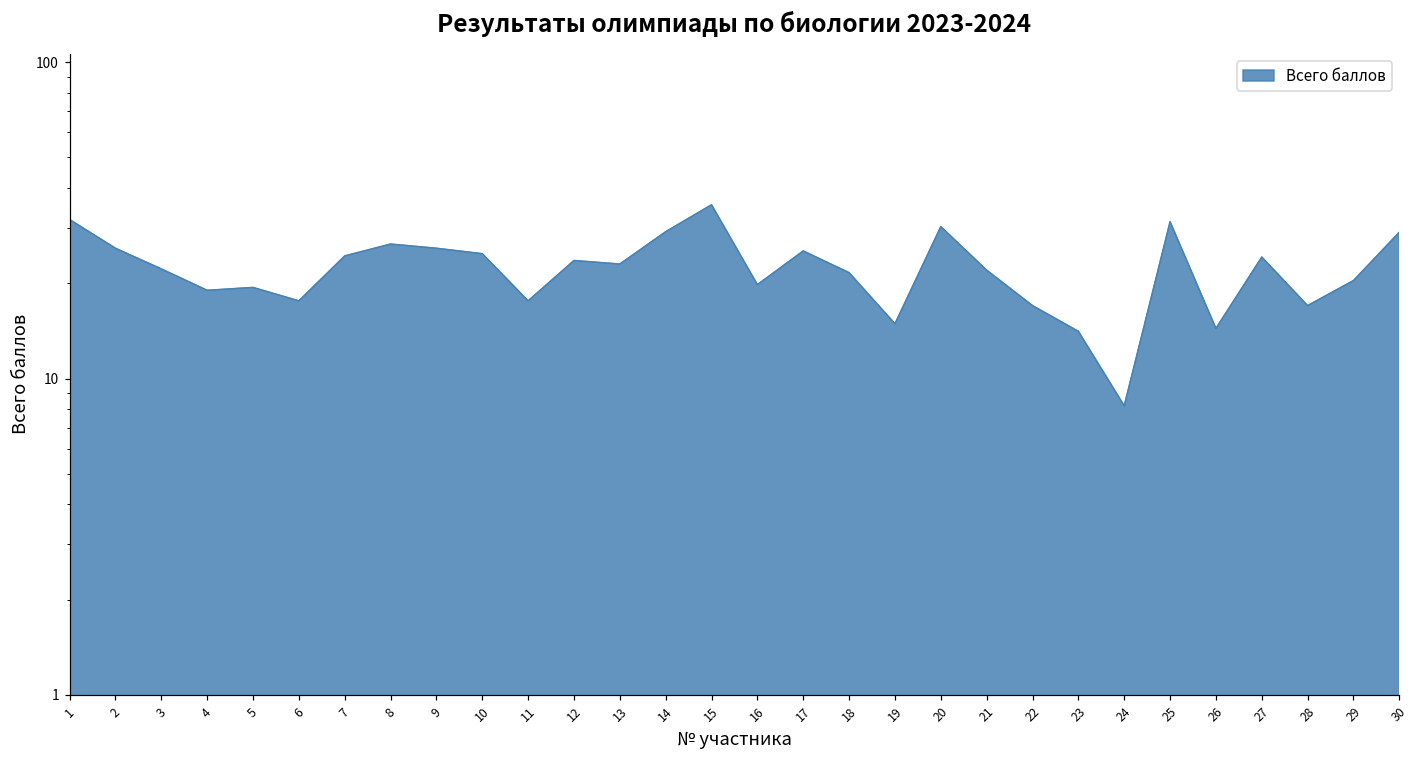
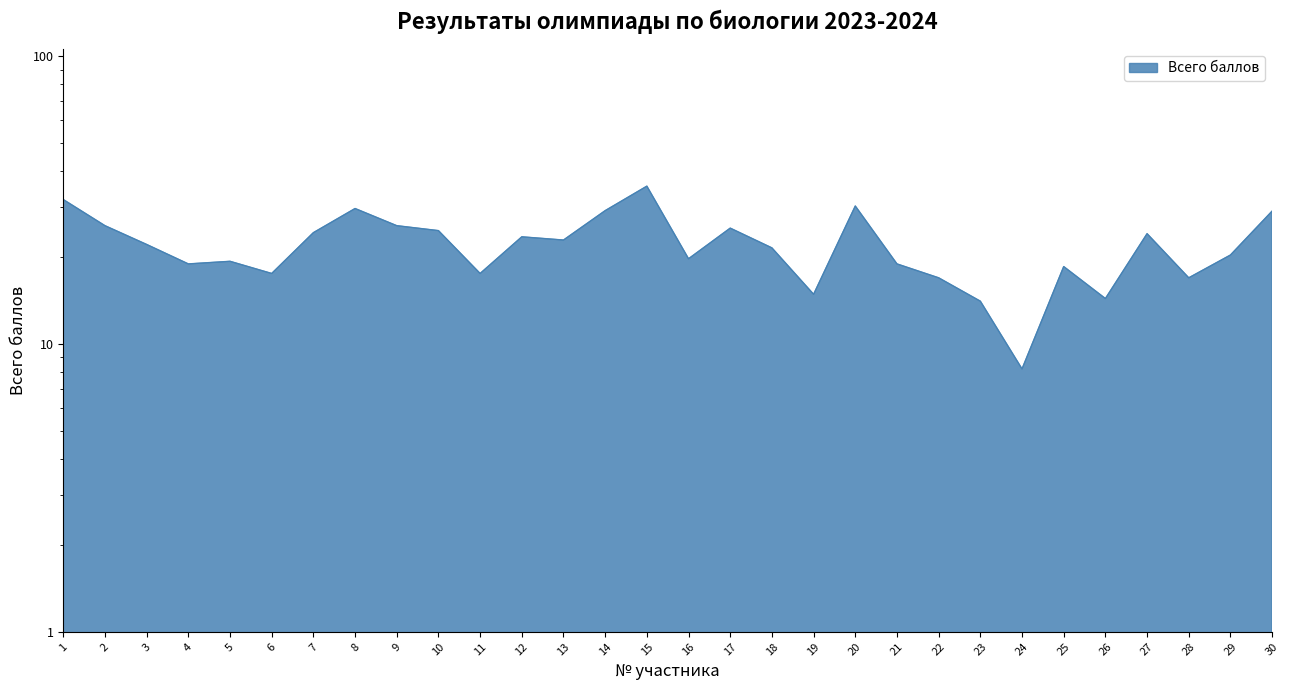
8: 27 -> 30
21: 22 -> 19
25: 31 -> 19
